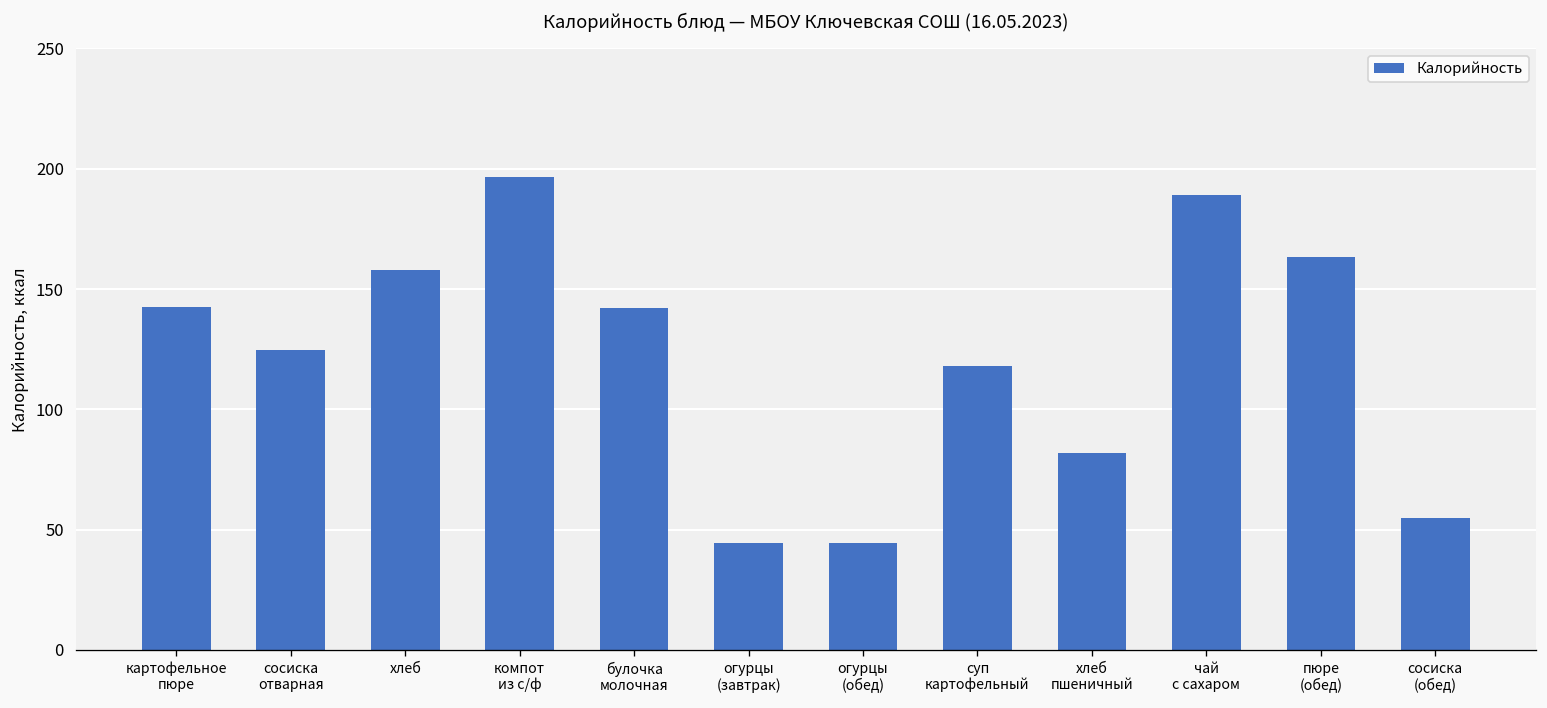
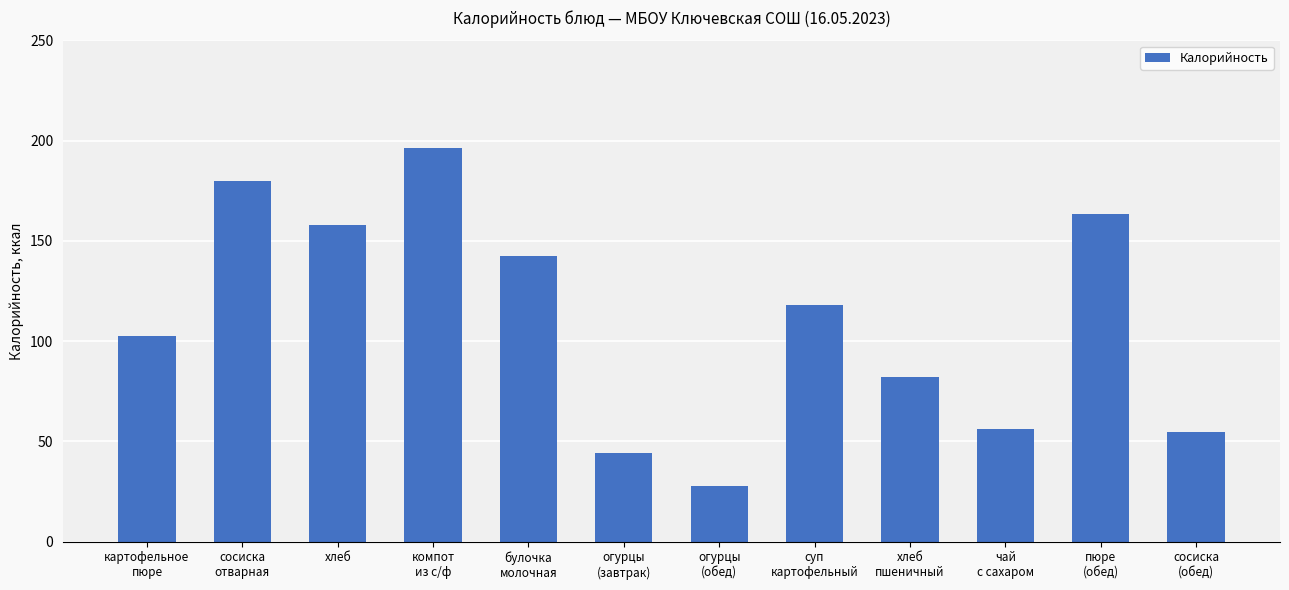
картофельное пюре: 142 -> 103
сосиска отварная: 125 -> 180
огурцы (обед): 44 -> 28
чай с сахаром: 189 -> 56
